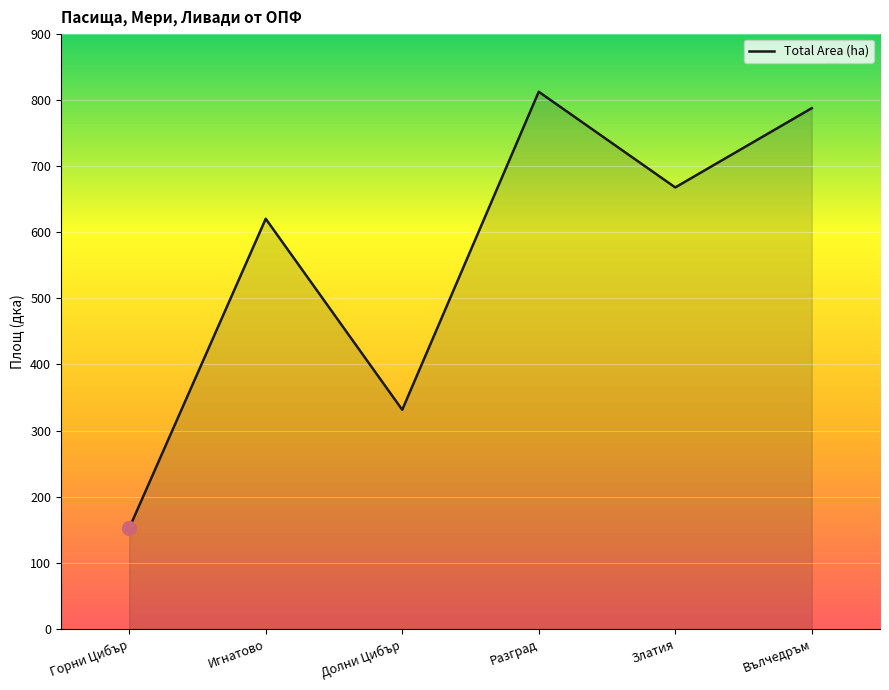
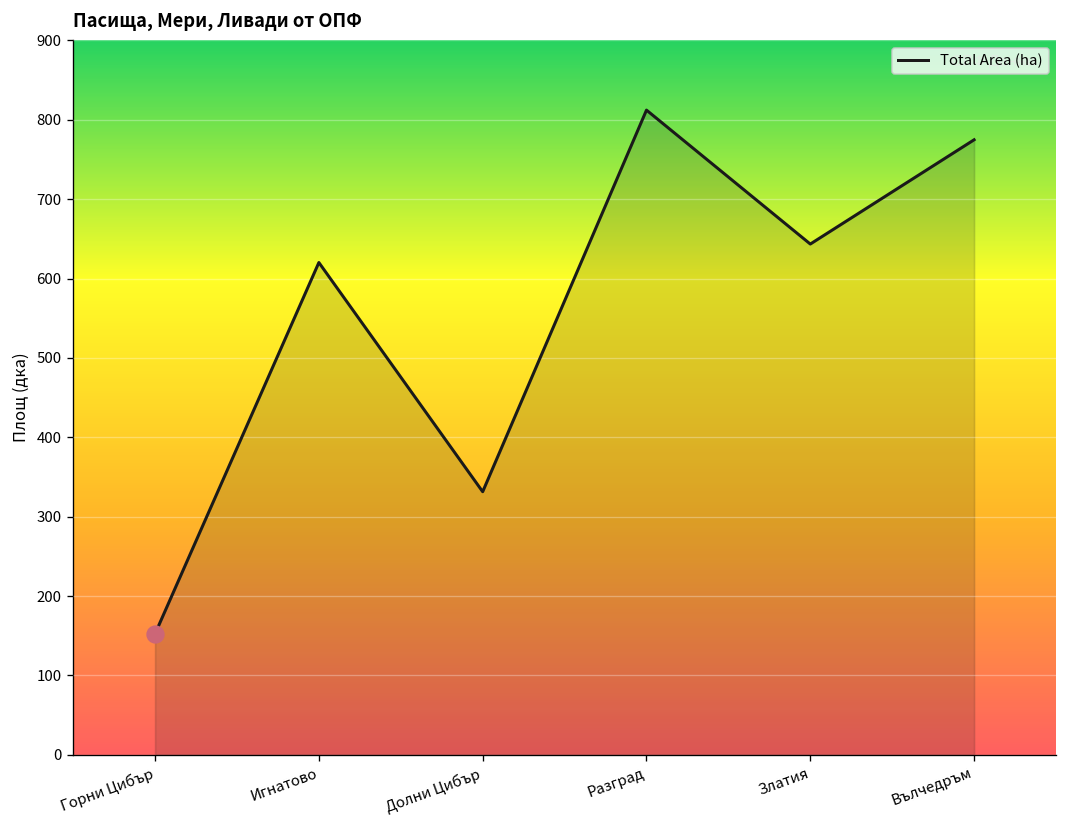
Total Area (ha), Златия: 670 -> 640
Total Area (ha), Вълчедръм: 790 -> 770
